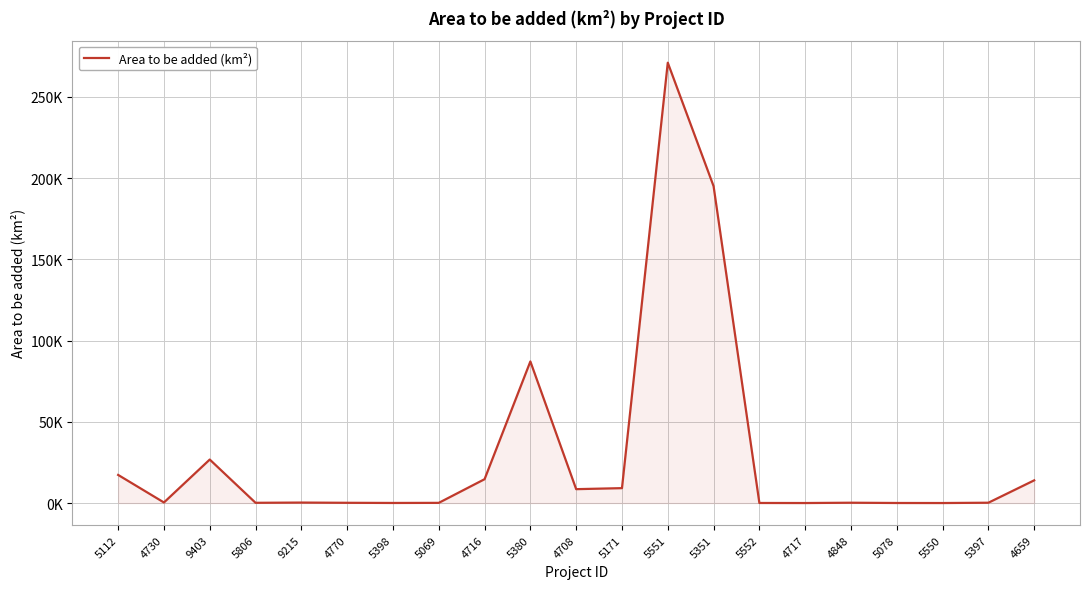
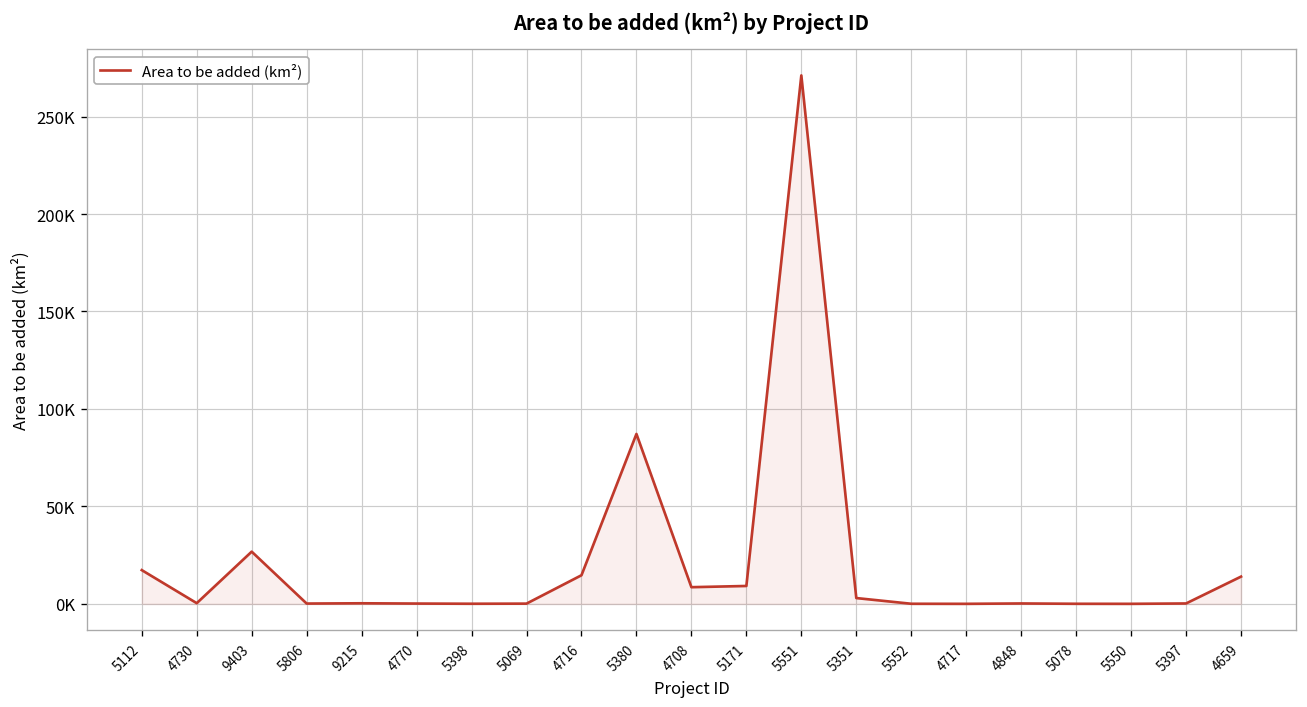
5351: 195000 -> 3000
